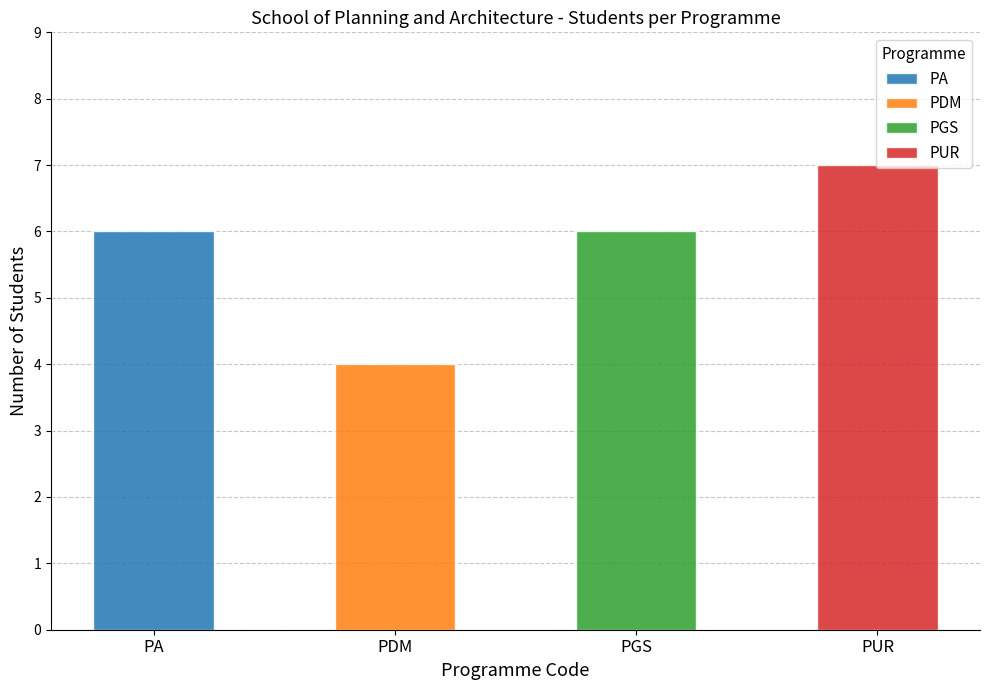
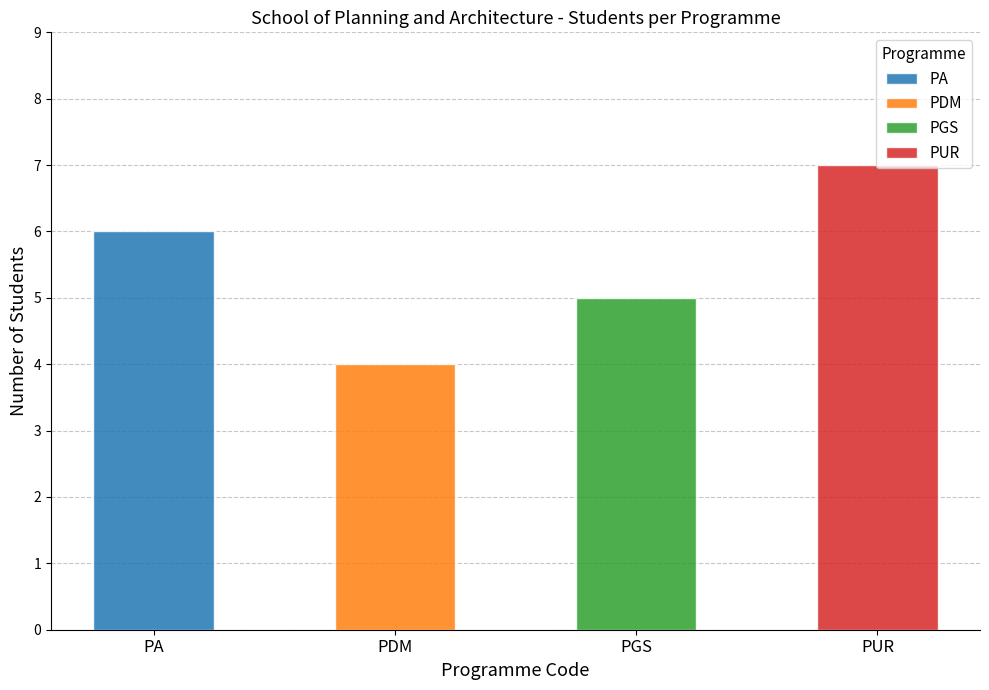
PGS: 6 -> 5
